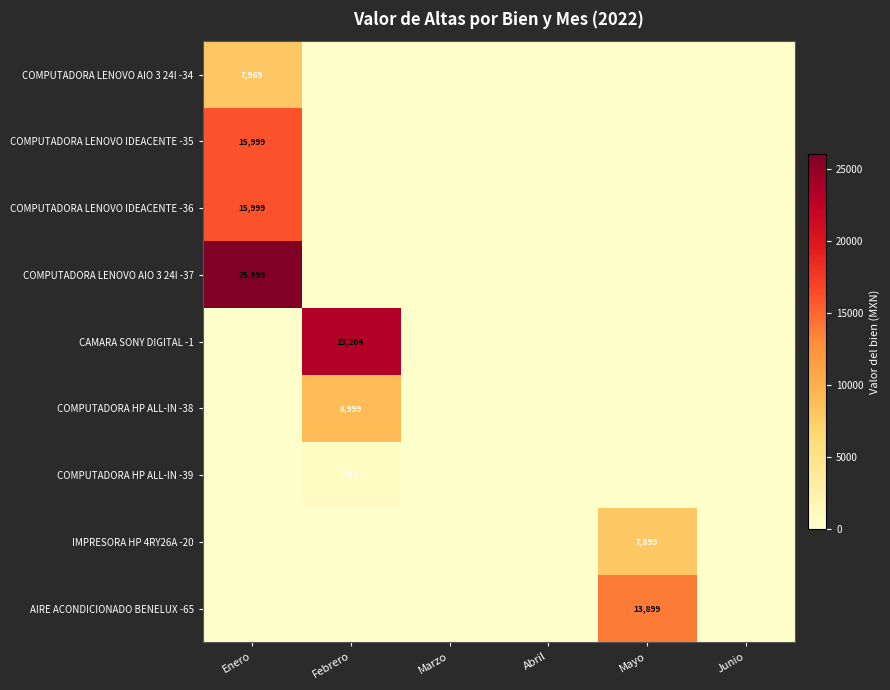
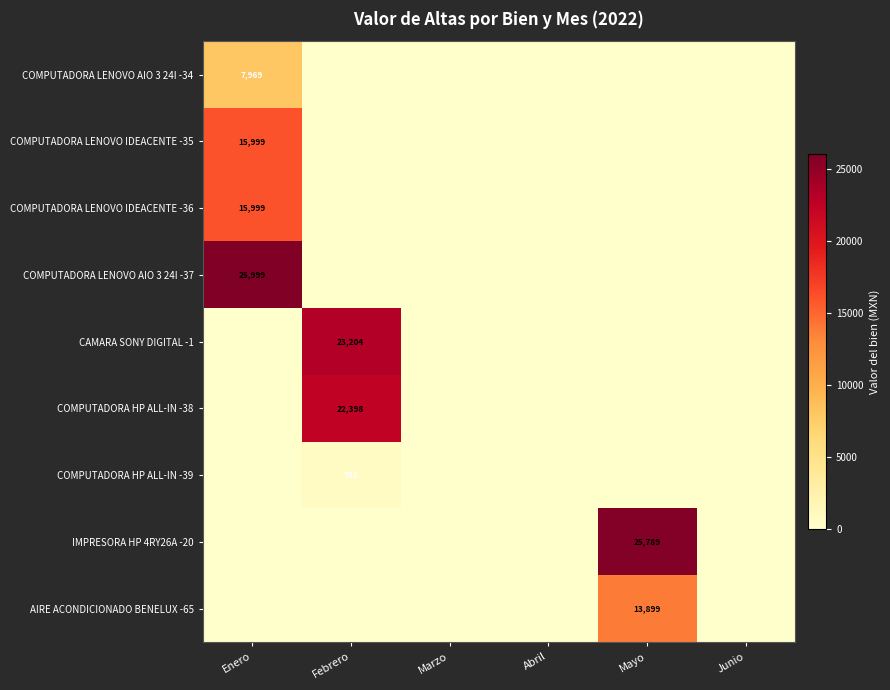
COMPUTADORA HP ALL-IN -38, Febrero: 8,999 -> 22,398
IMPRESORA HP 4RY26A -20, Mayo: 7,899 -> 25,789
